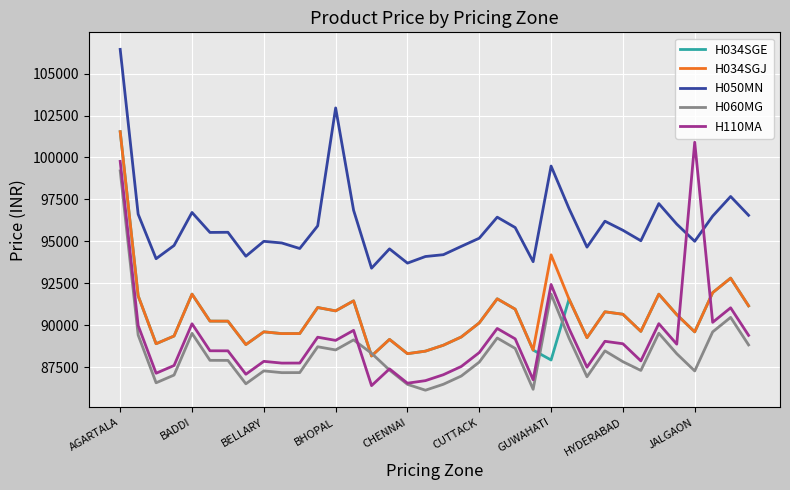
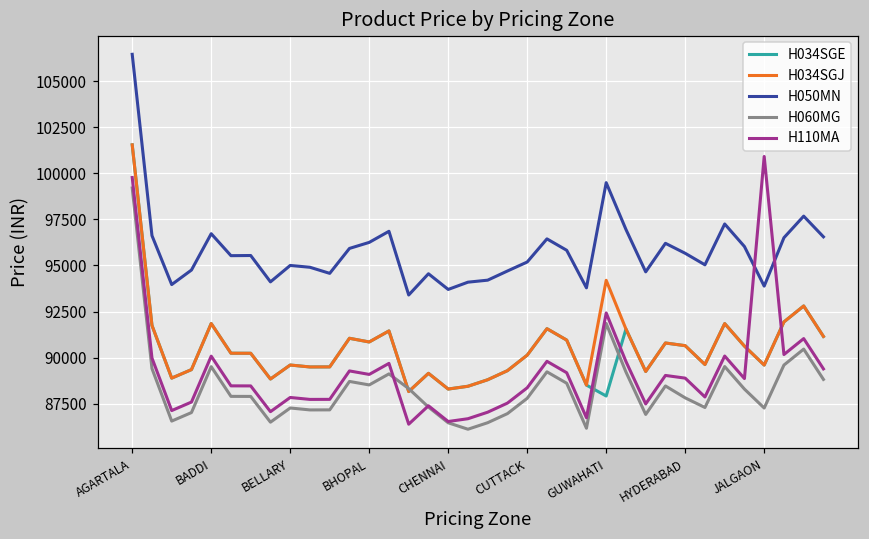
H050MN, BHOPAL: 103000 -> 96300
H050MN, JALGAON: 95000 -> 93900
